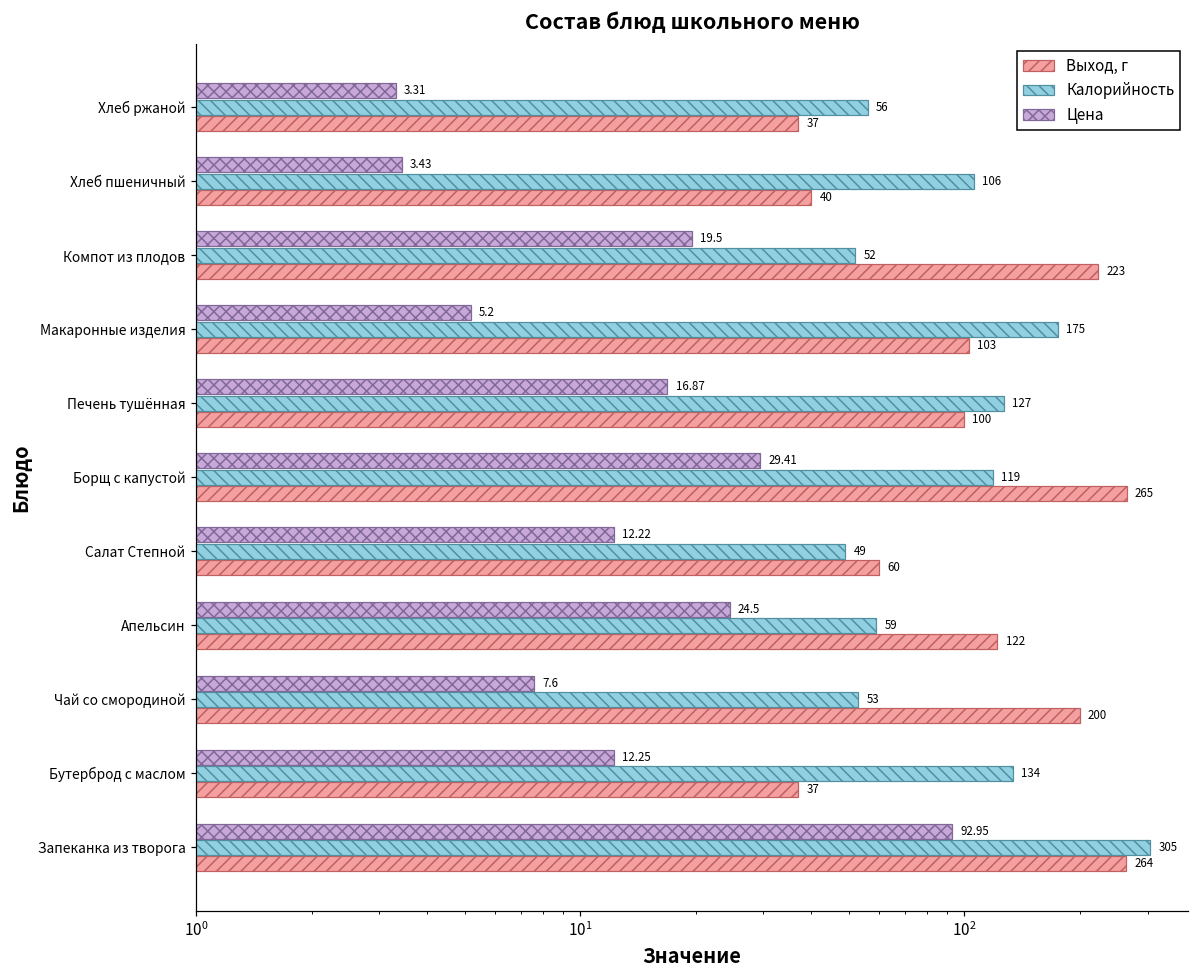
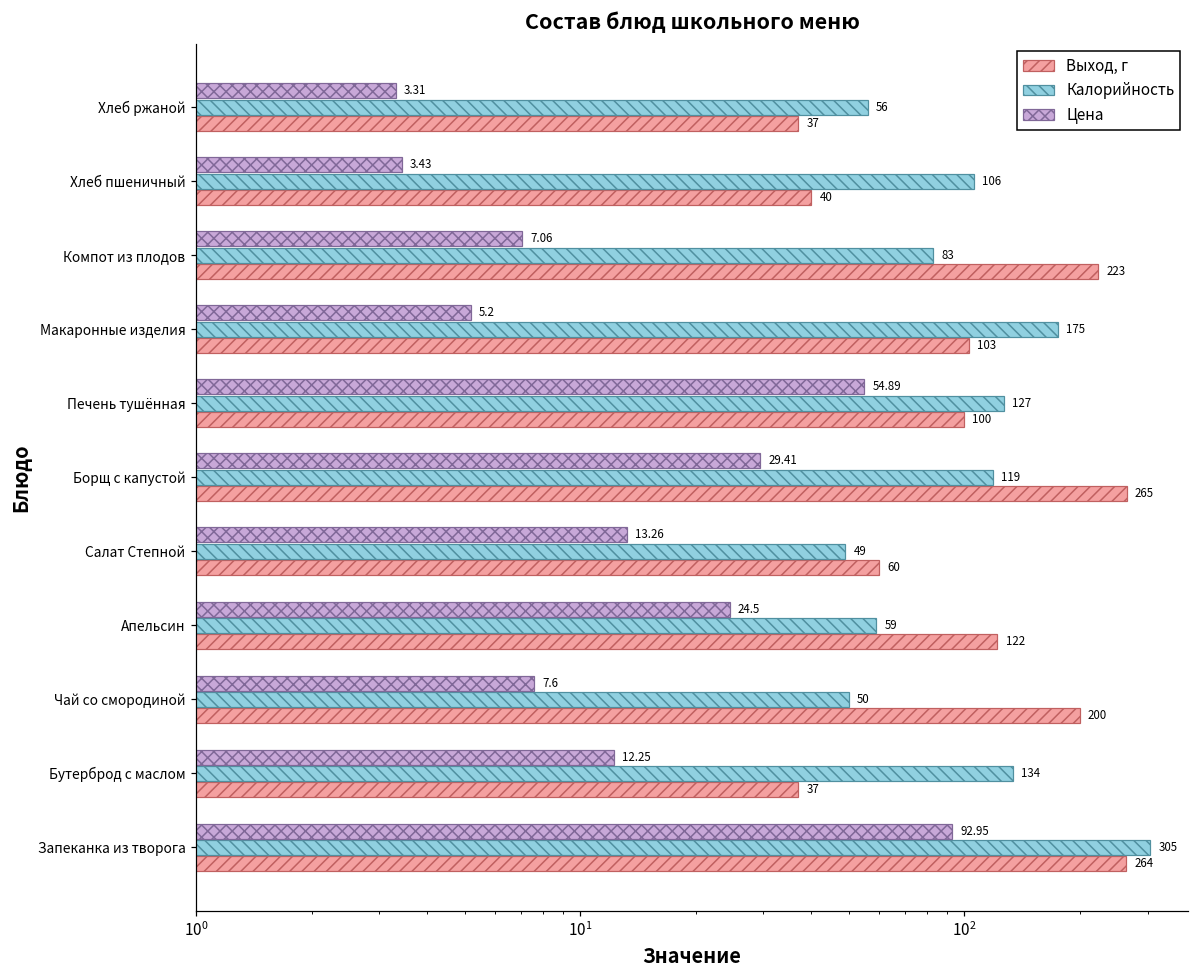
Цена, Компот из плодов: 19.5 -> 7.06
Калорийность, Компот из плодов: 52 -> 83
Цена, Печень тушённая: 16.87 -> 54.89
Цена, Салат Степной: 12.22 -> 13.26
Калорийность, Чай со смородиной: 53 -> 50
